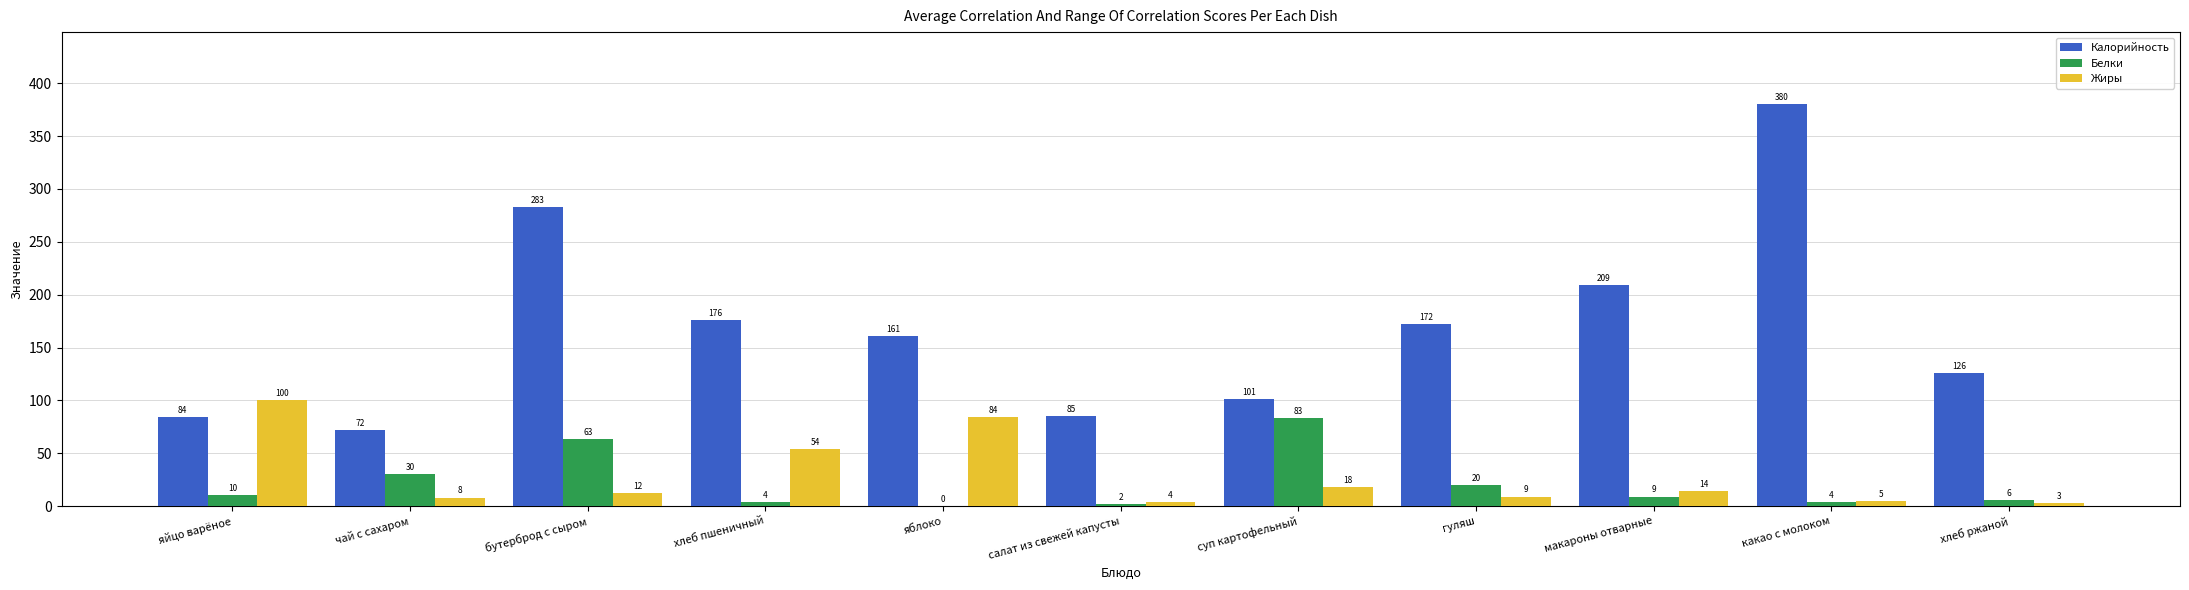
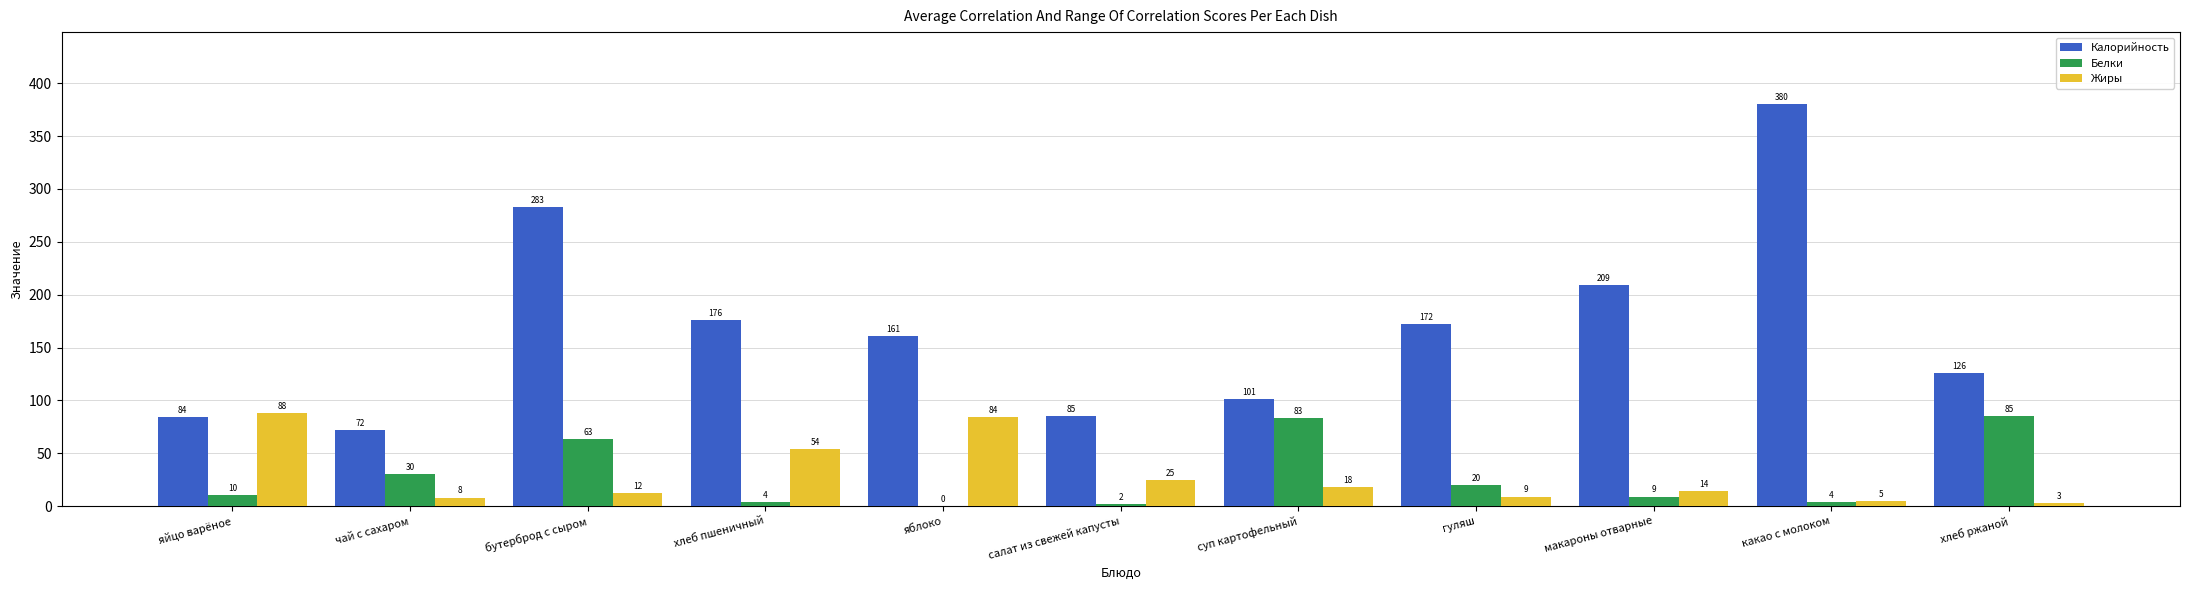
Жиры, яйцо варёное: 100 -> 88
Жиры, салат из свежей капусты: 4 -> 25
Белки, хлеб ржаной: 6 -> 85
